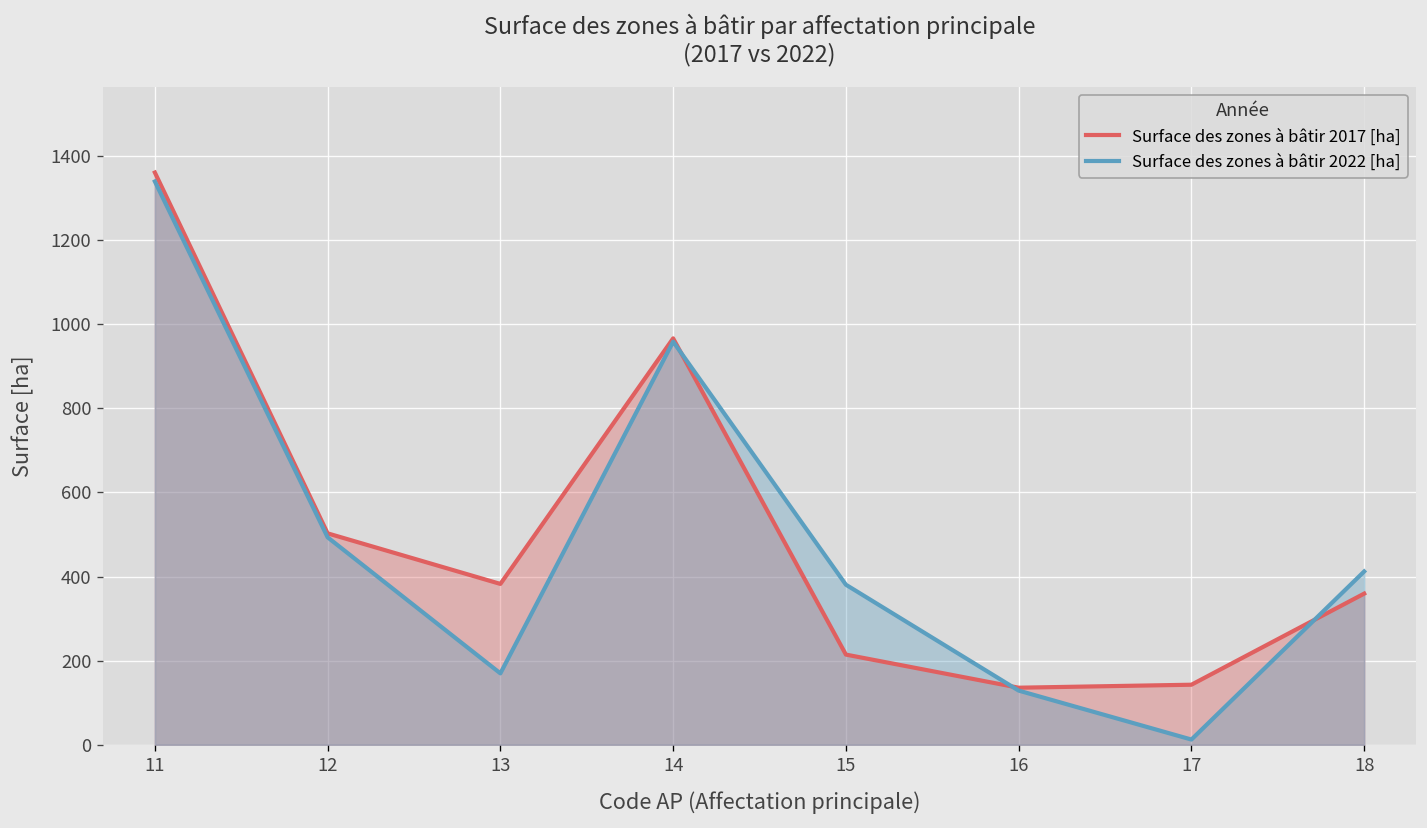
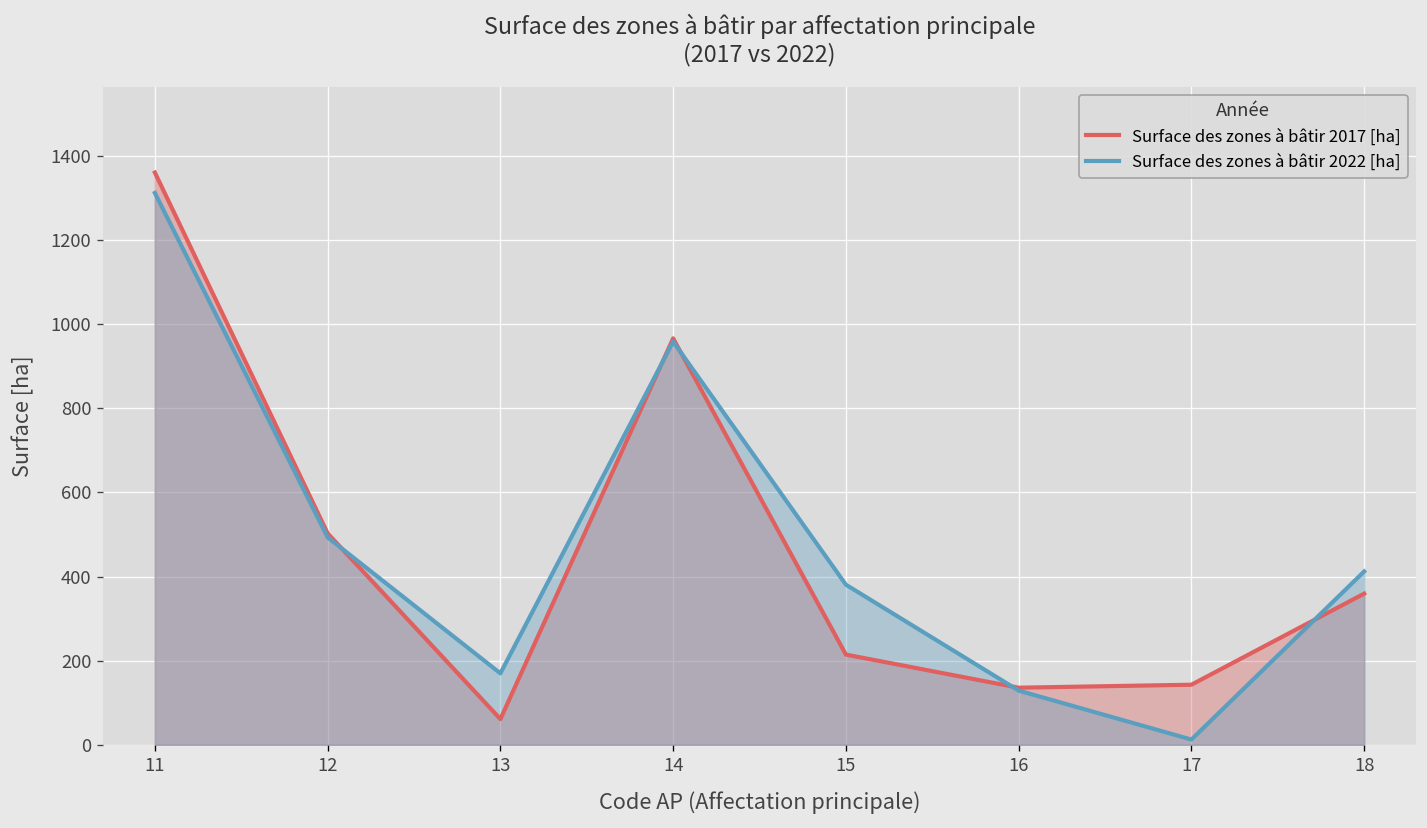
Surface des zones à bâtir 2022 [ha], 11: 1340 -> 1310
Surface des zones à bâtir 2017 [ha], 13: 380 -> 60
